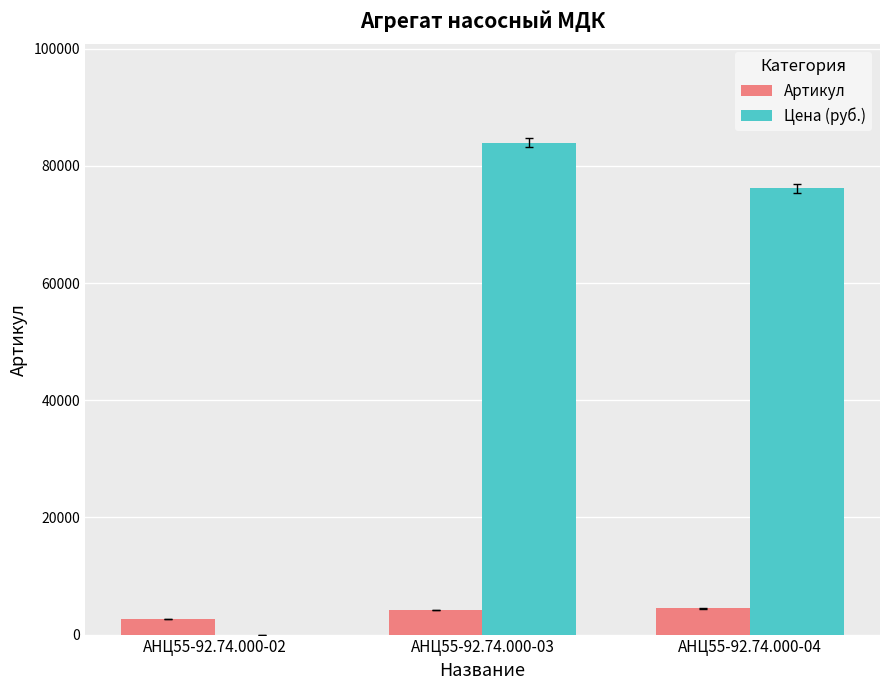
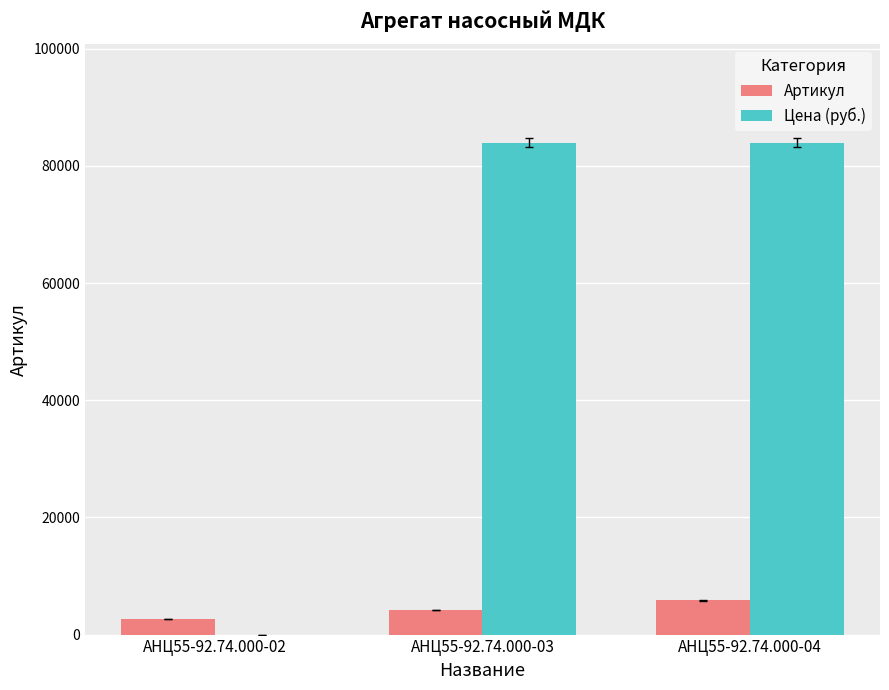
Артикул, АНЦ55-92.74.000-04: 4000 -> 6000
Цена (руб.), АНЦ55-92.74.000-04: 76000 -> 84000
